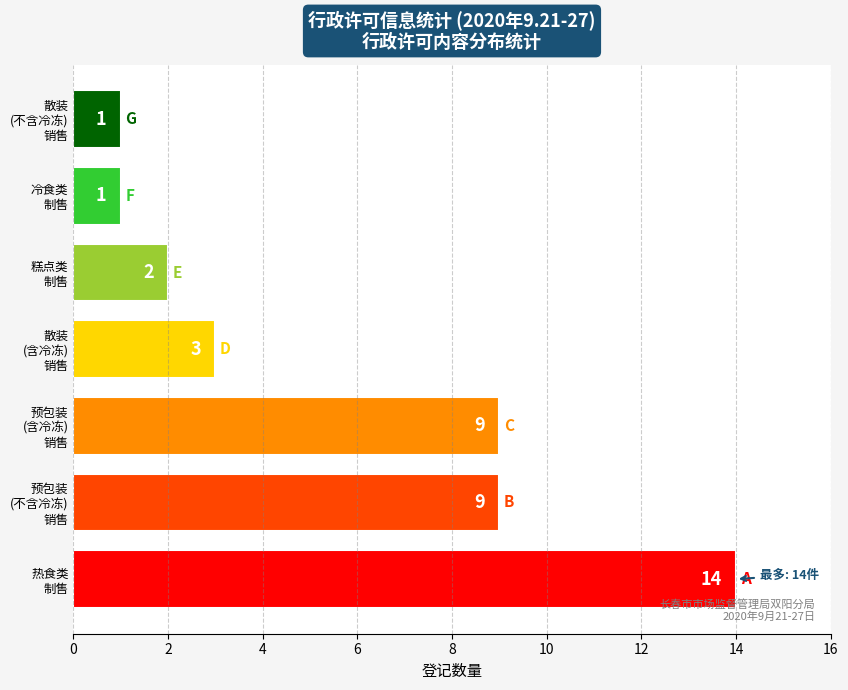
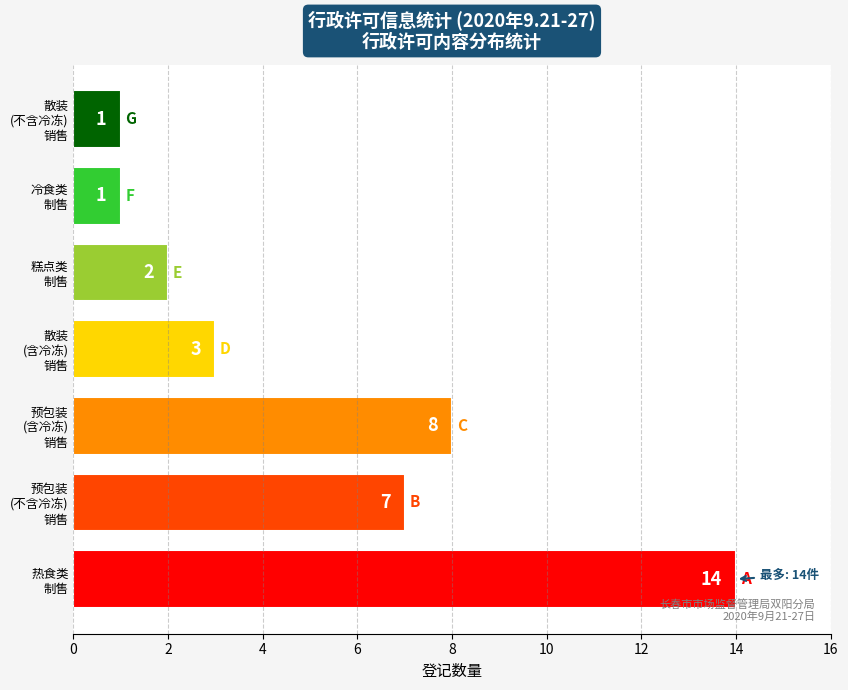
预包装 (含冷冻) 销售: 9 -> 8
预包装 (不含冷冻) 销售: 9 -> 7
